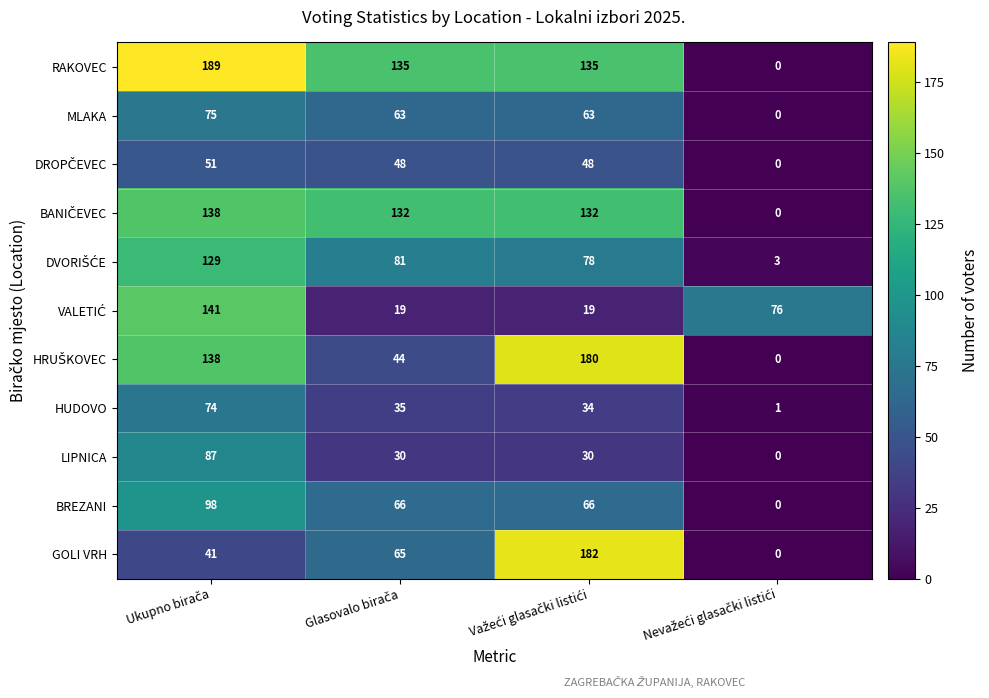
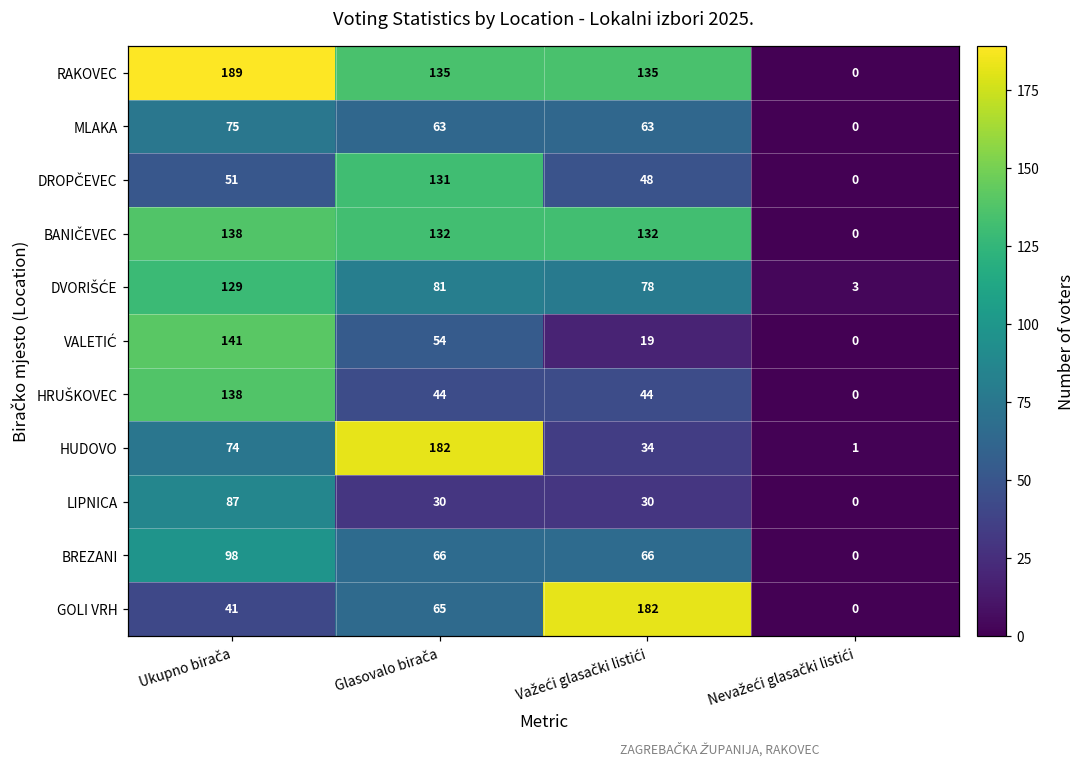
DROPČEVEC, Glasovalo birača: 48 -> 131
VALETIĆ, Glasovalo birača: 19 -> 54
VALETIĆ, Nevažeći glasački listići: 76 -> 0
HRUŠKOVEC, Važeći glasački listići: 180 -> 44
HUDOVO, Glasovalo birača: 35 -> 182
